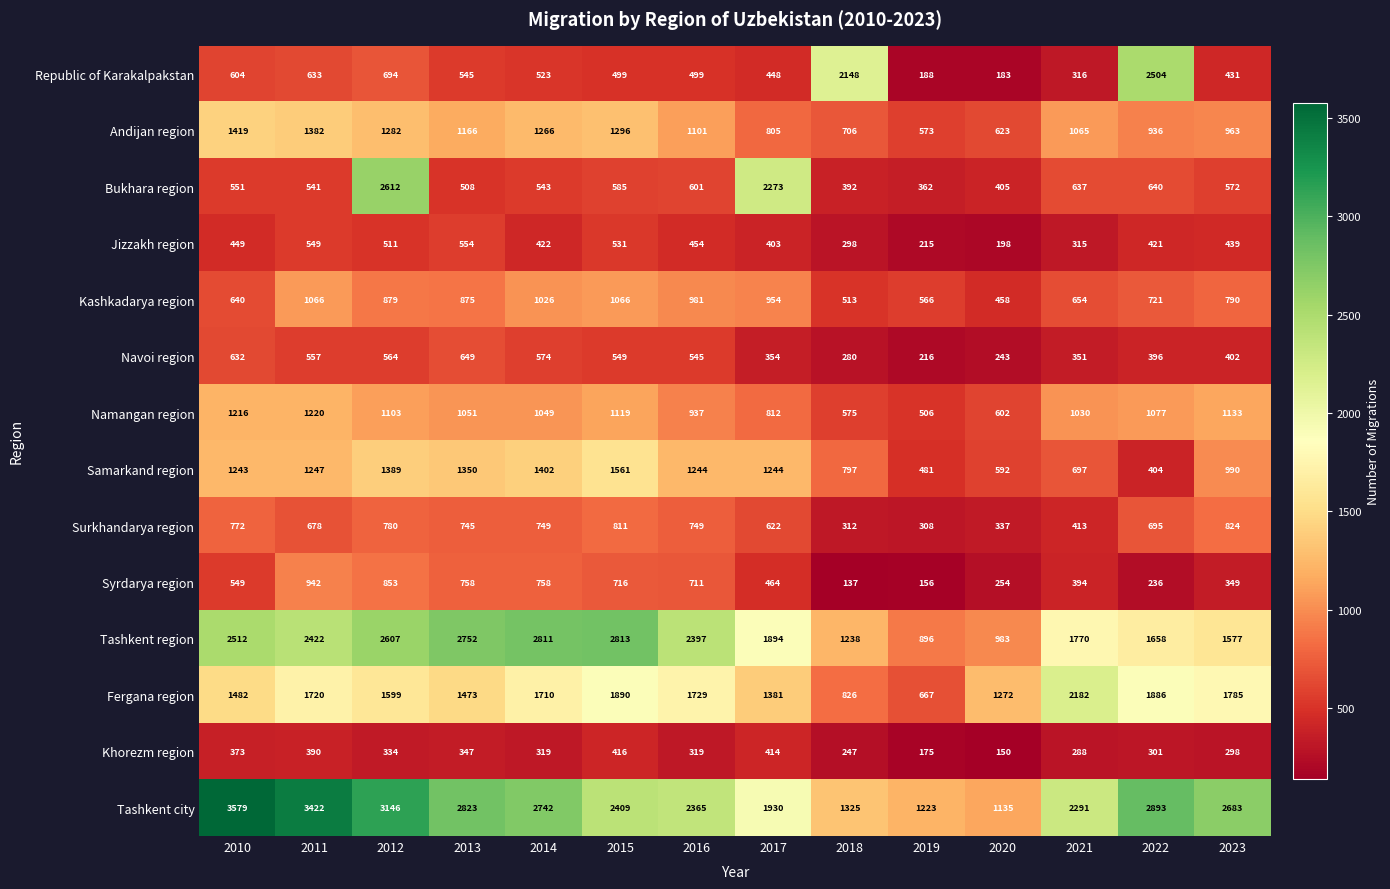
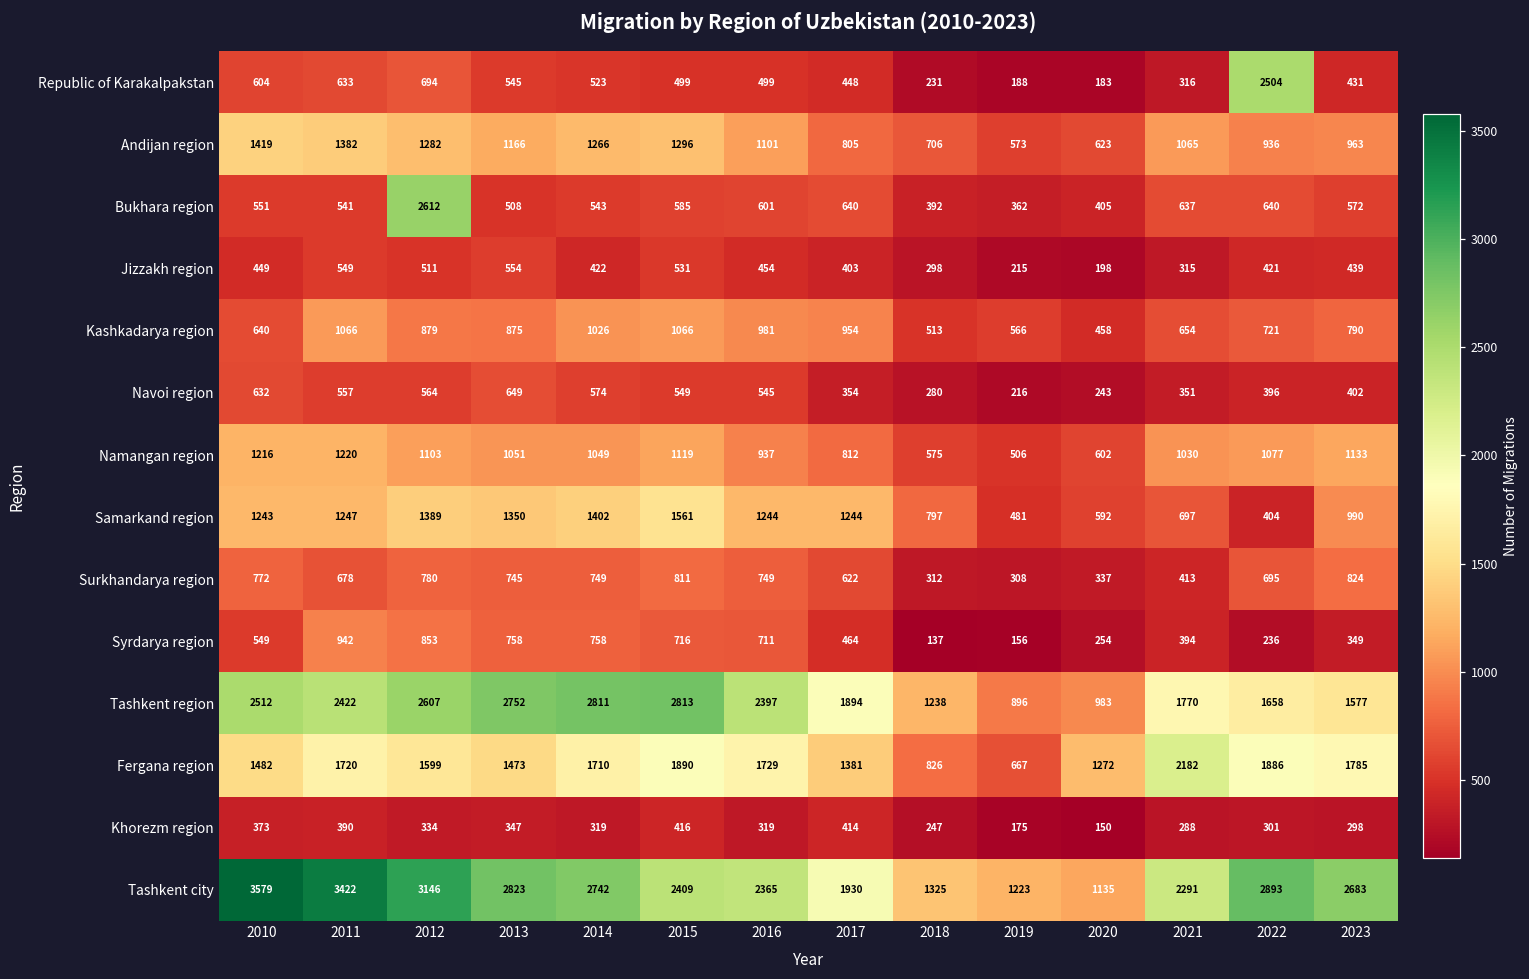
Republic of Karakalpakstan, 2018: 2148 -> 231
Bukhara region, 2017: 2273 -> 640
